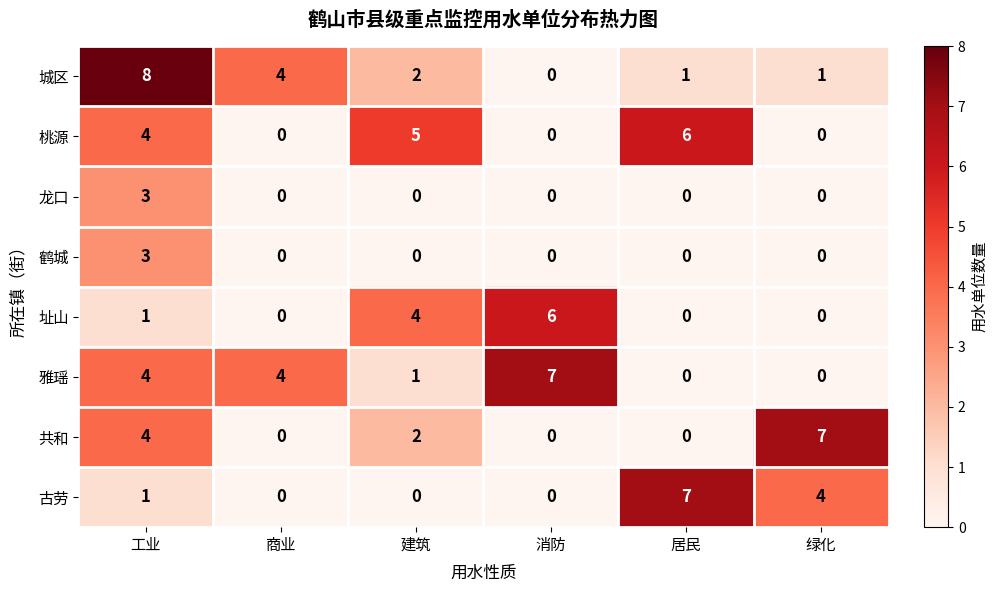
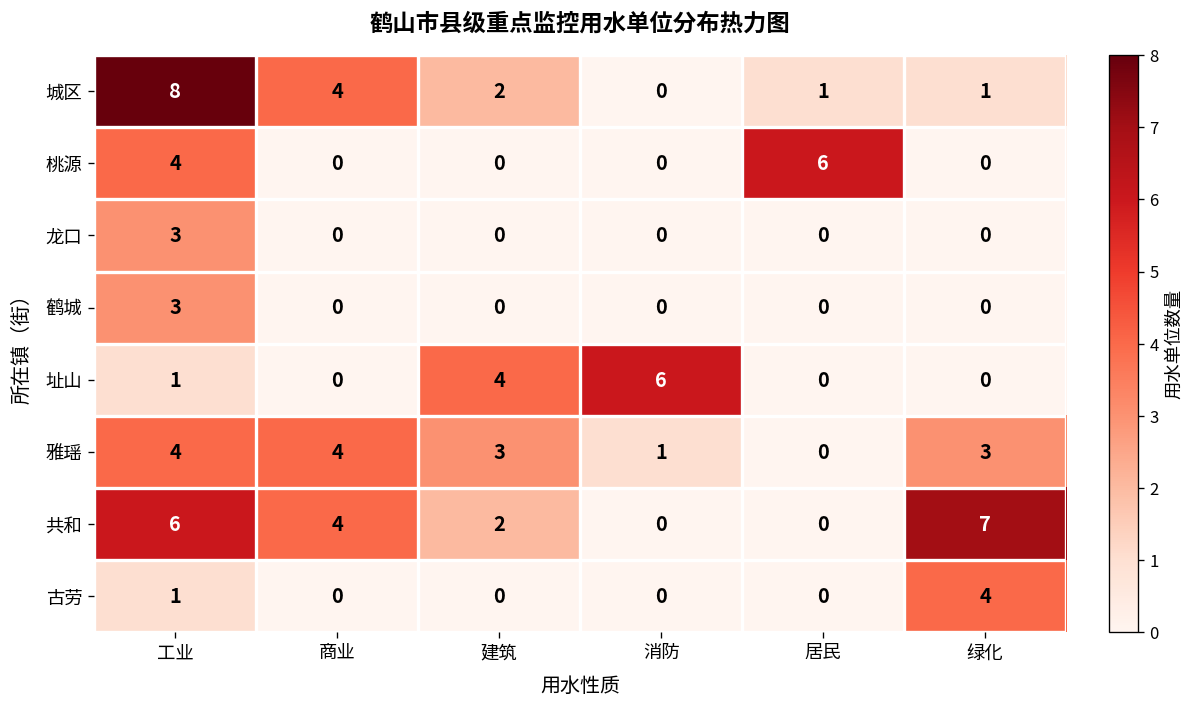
桃源, 建筑: 5 -> 0
雅瑶, 建筑: 1 -> 3
雅瑶, 消防: 7 -> 1
雅瑶, 绿化: 0 -> 3
共和, 工业: 4 -> 6
共和, 商业: 0 -> 4
古劳, 居民: 7 -> 0
